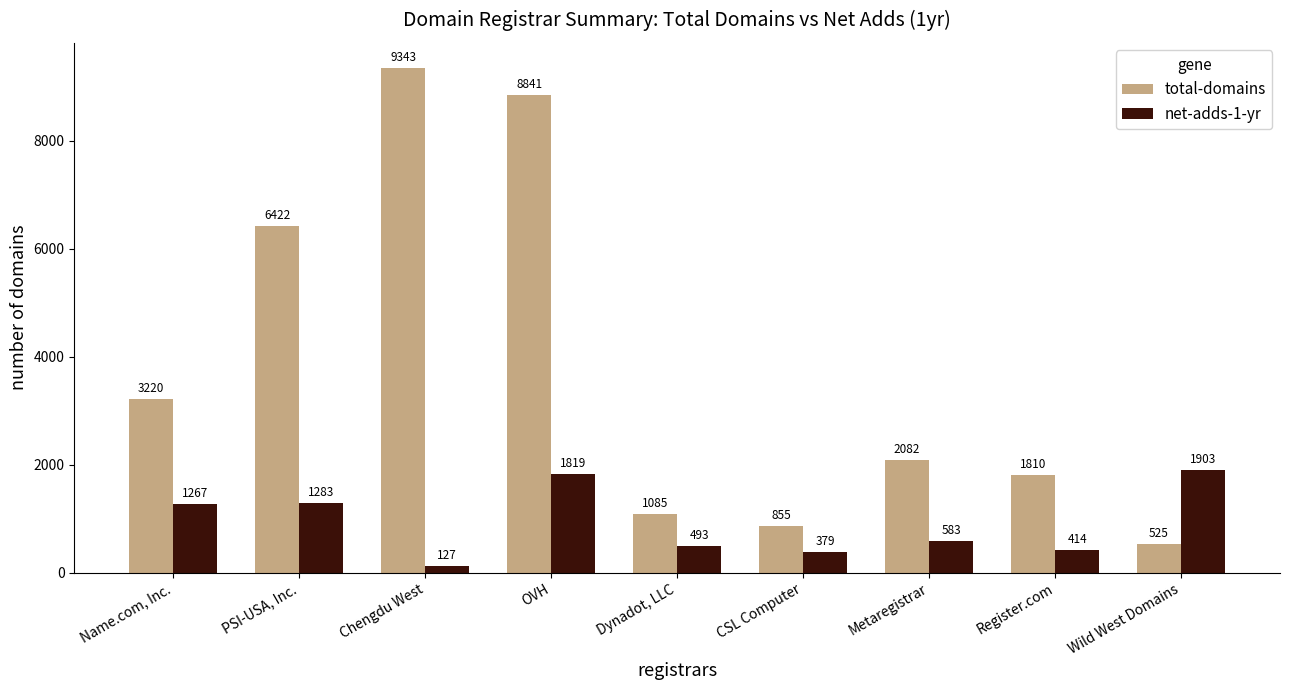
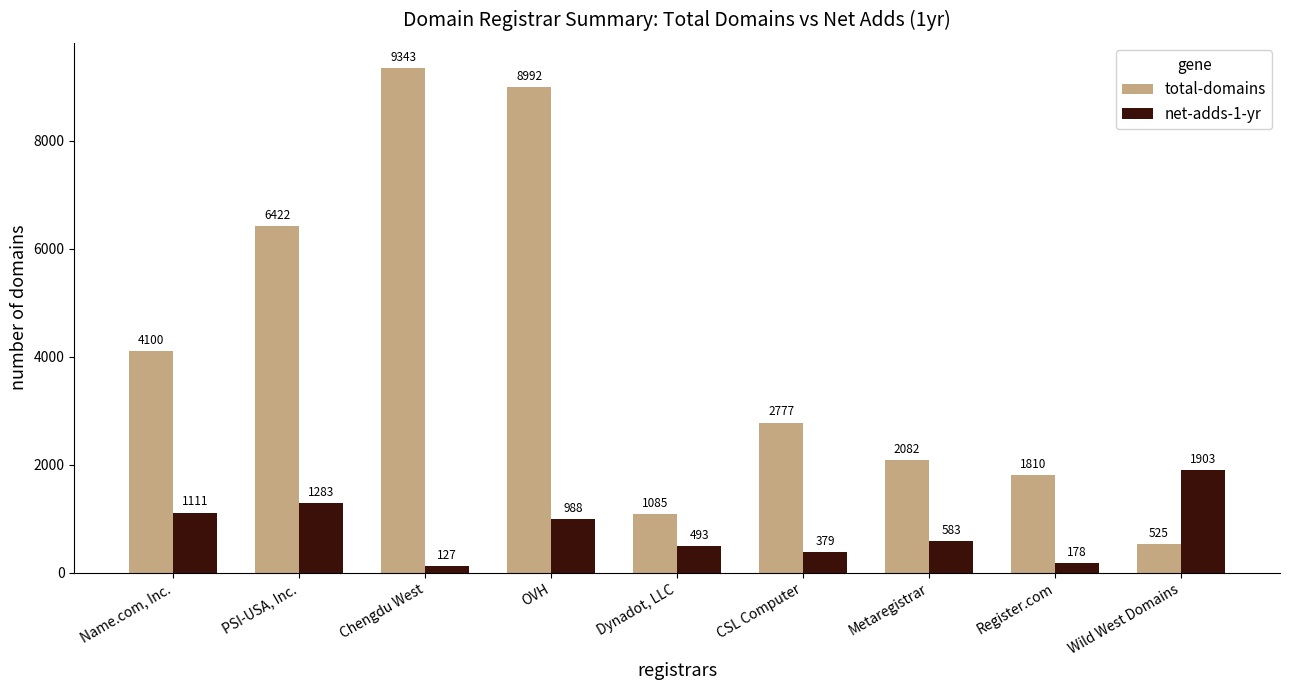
total-domains, Name.com, Inc.: 3220 -> 4100
net-adds-1-yr, Name.com, Inc.: 1267 -> 1111
total-domains, OVH: 8841 -> 8992
net-adds-1-yr, OVH: 1819 -> 988
total-domains, CSL Computer: 855 -> 2777
net-adds-1-yr, Register.com: 414 -> 178
